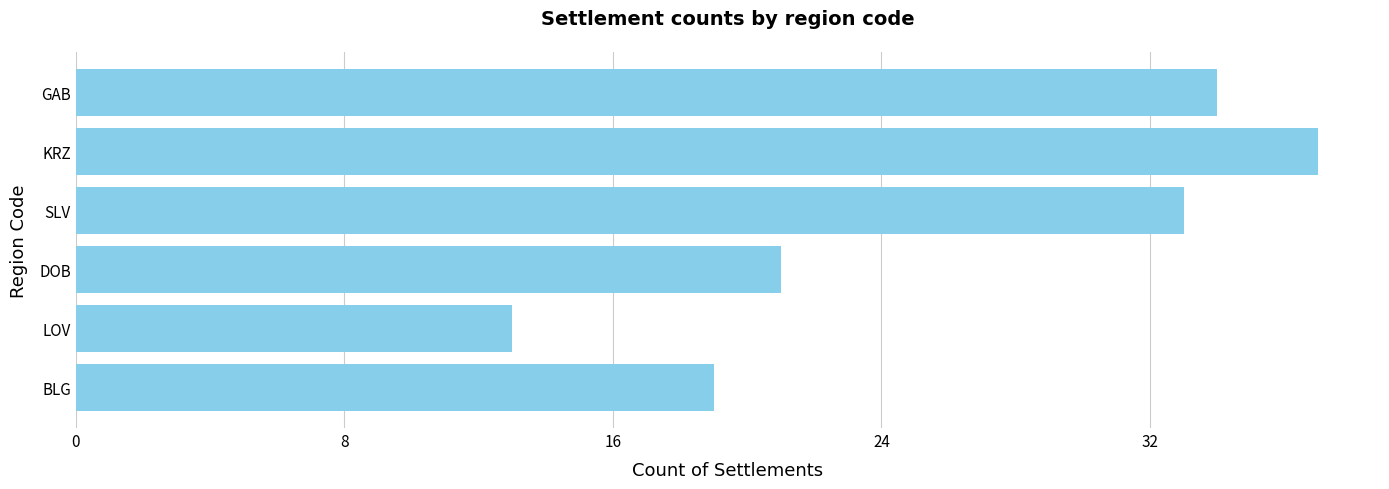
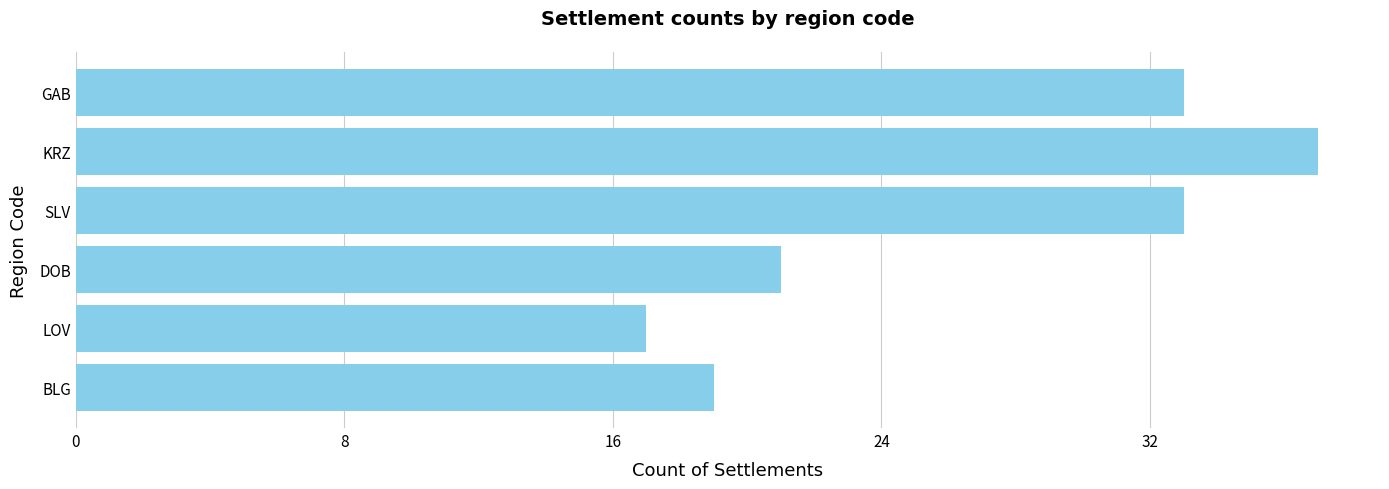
GAB: 34 -> 33
LOV: 13 -> 17
